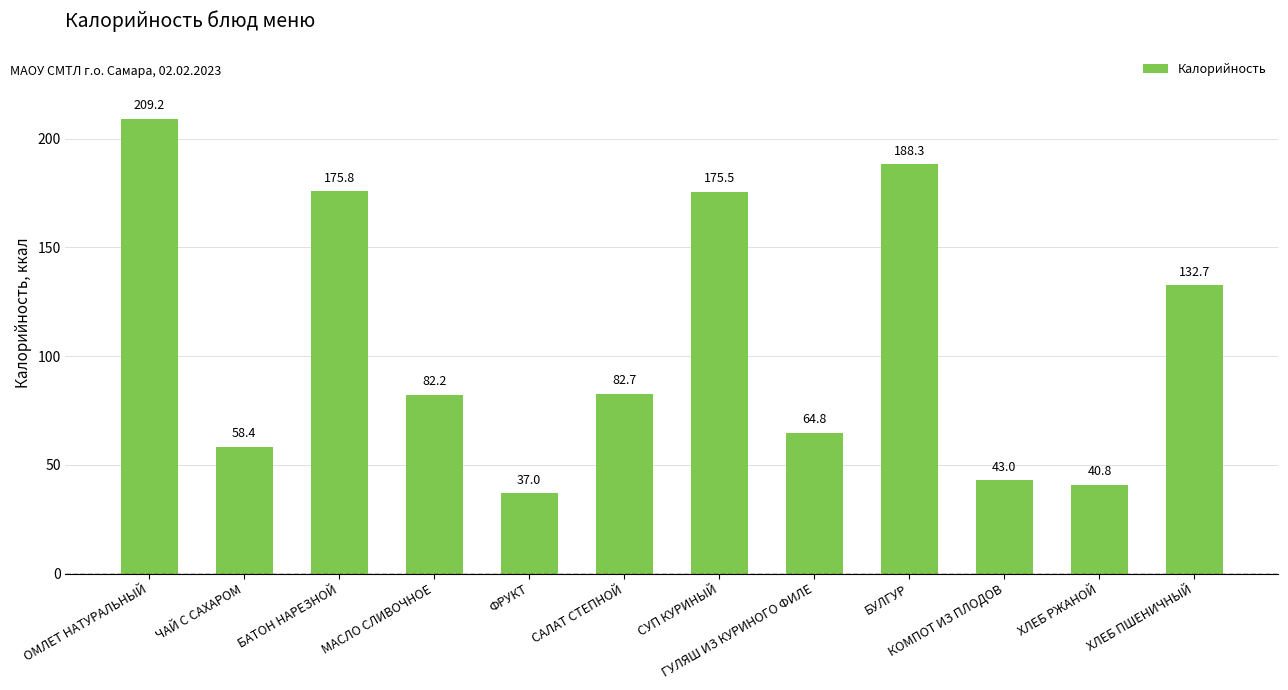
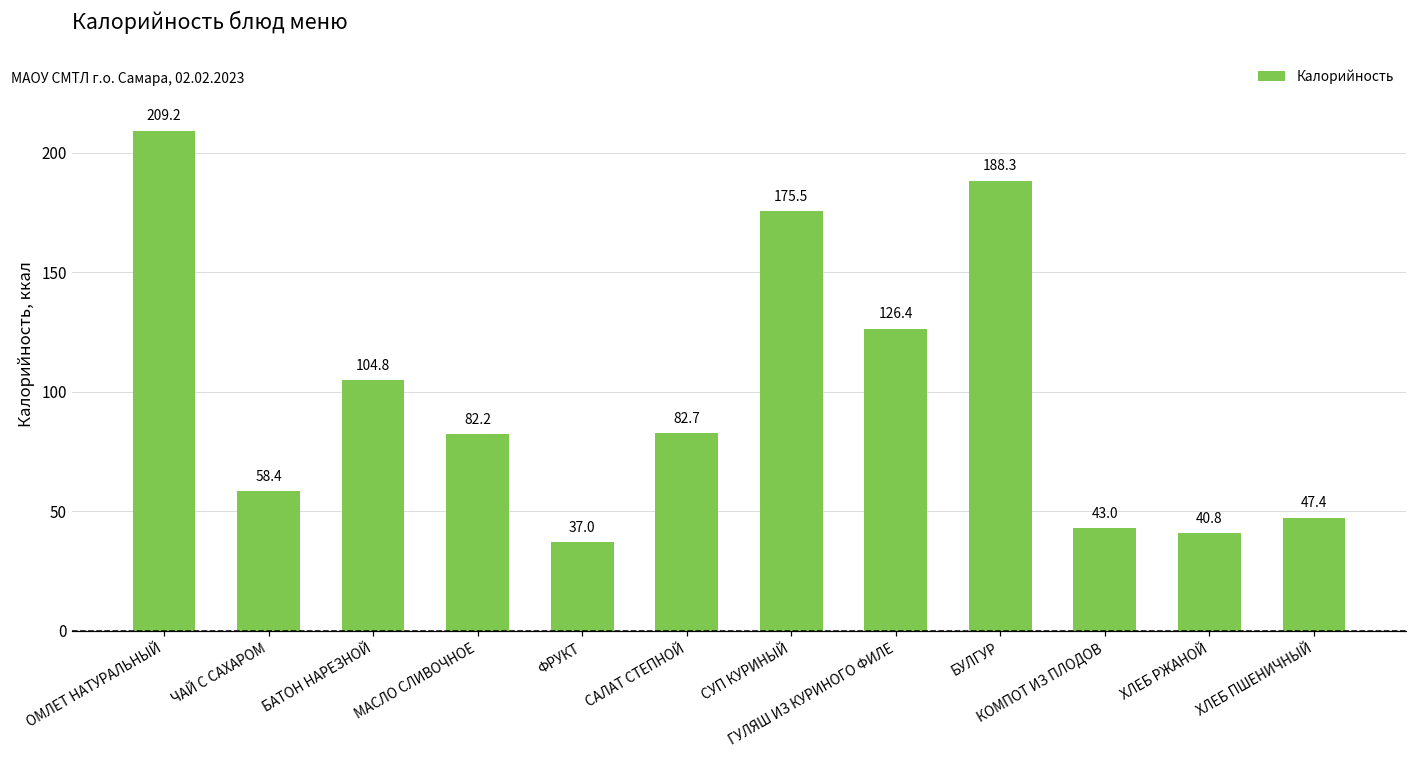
БАТОН НАРЕЗНОЙ: 175.8 -> 104.8
ГУЛЯШ ИЗ КУРИНОГО ФИЛЕ: 64.8 -> 126.4
ХЛЕБ ПШЕНИЧНЫЙ: 132.7 -> 47.4
